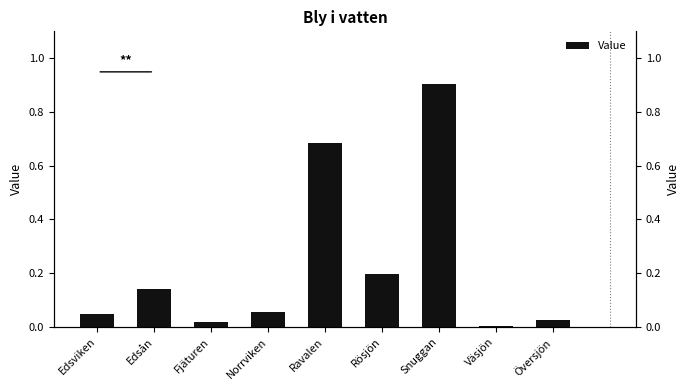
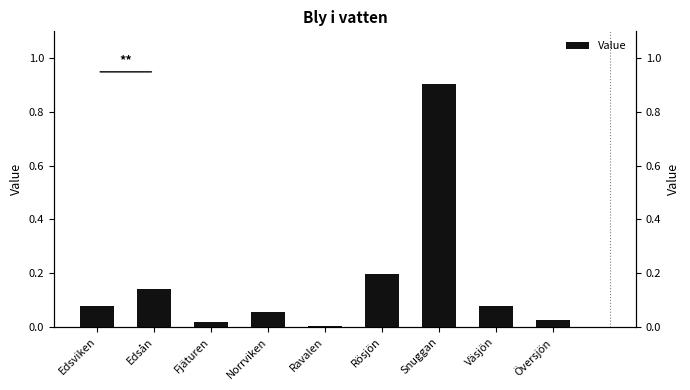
Edsviken: 0.05 -> 0.08
Ravalen: 0.69 -> 0.01
Väsjön: 0.01 -> 0.08
